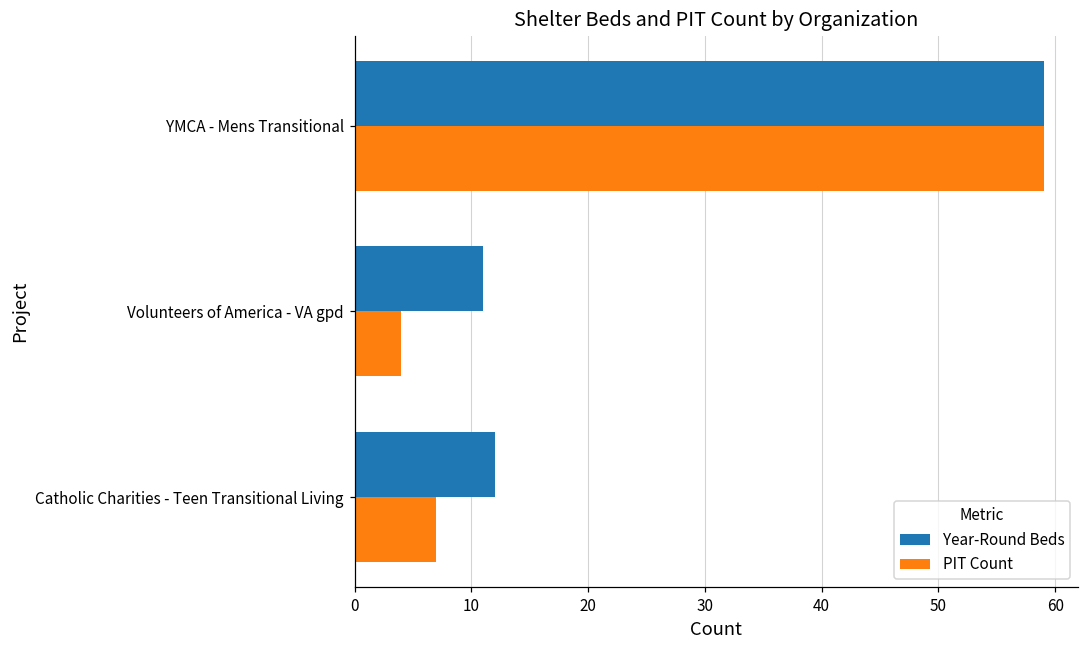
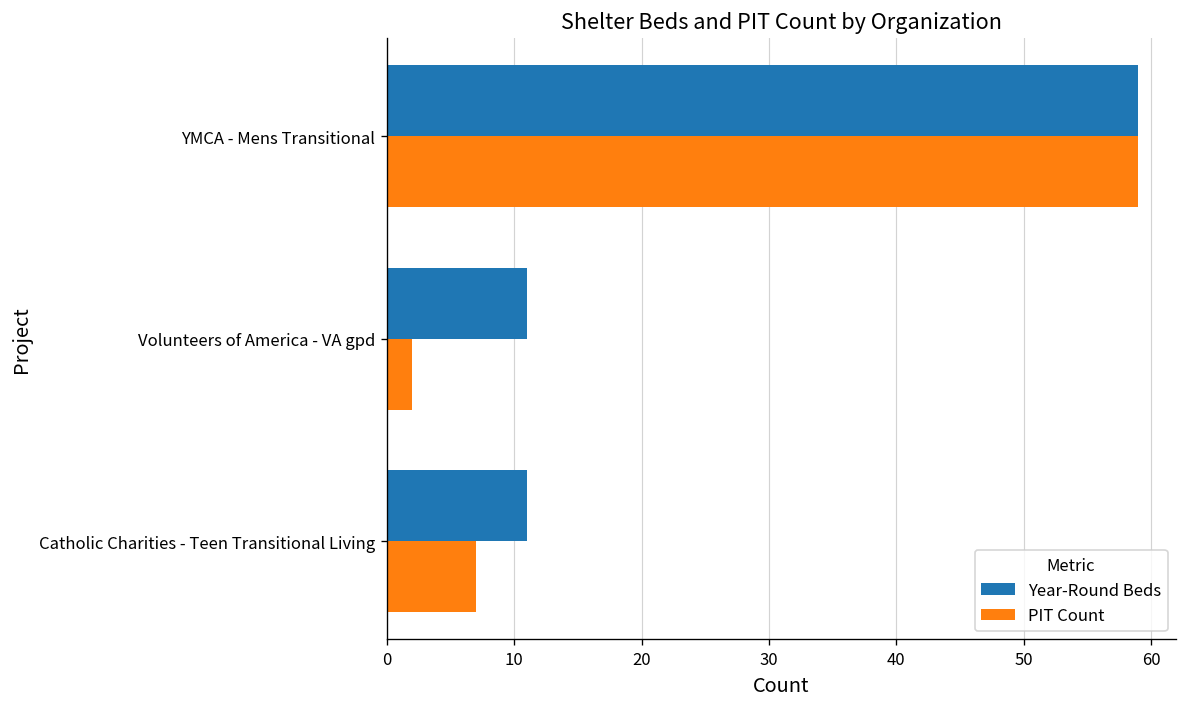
PIT Count, Volunteers of America - VA gpd: 4 -> 2
Year-Round Beds, Catholic Charities - Teen Transitional Living: 12 -> 11
